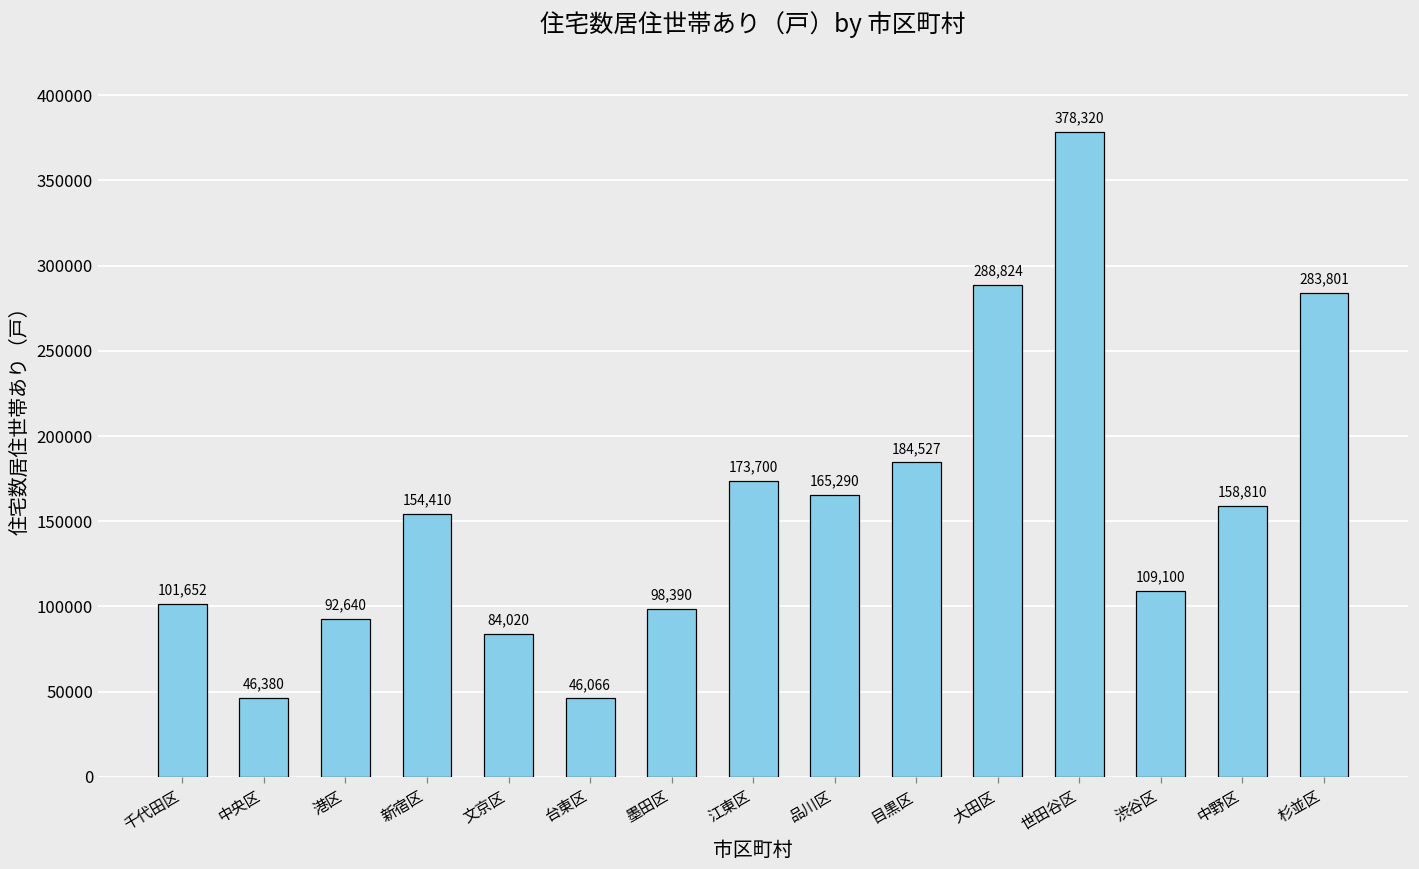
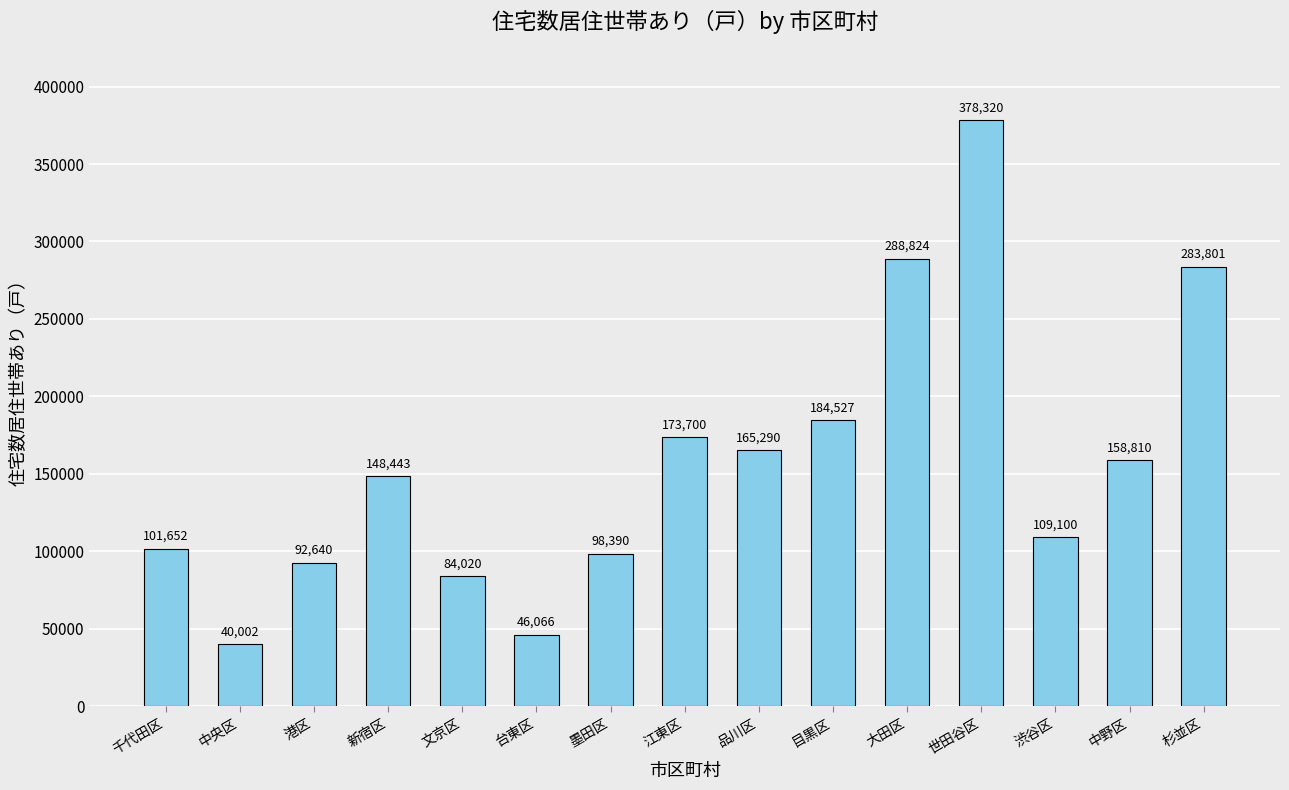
中央区: 46,380 -> 40,002
新宿区: 154,410 -> 148,443
